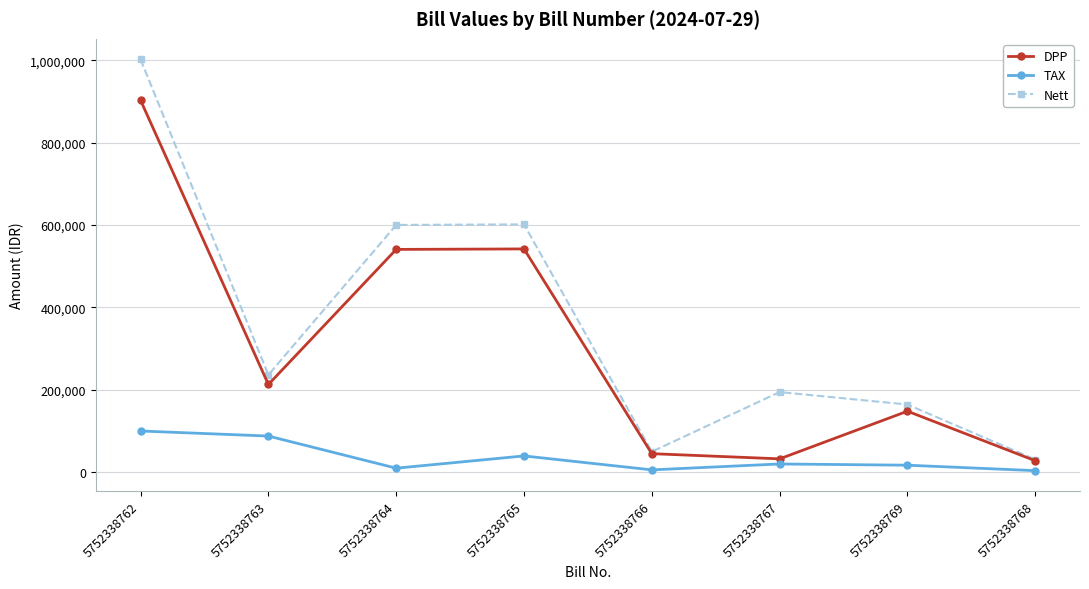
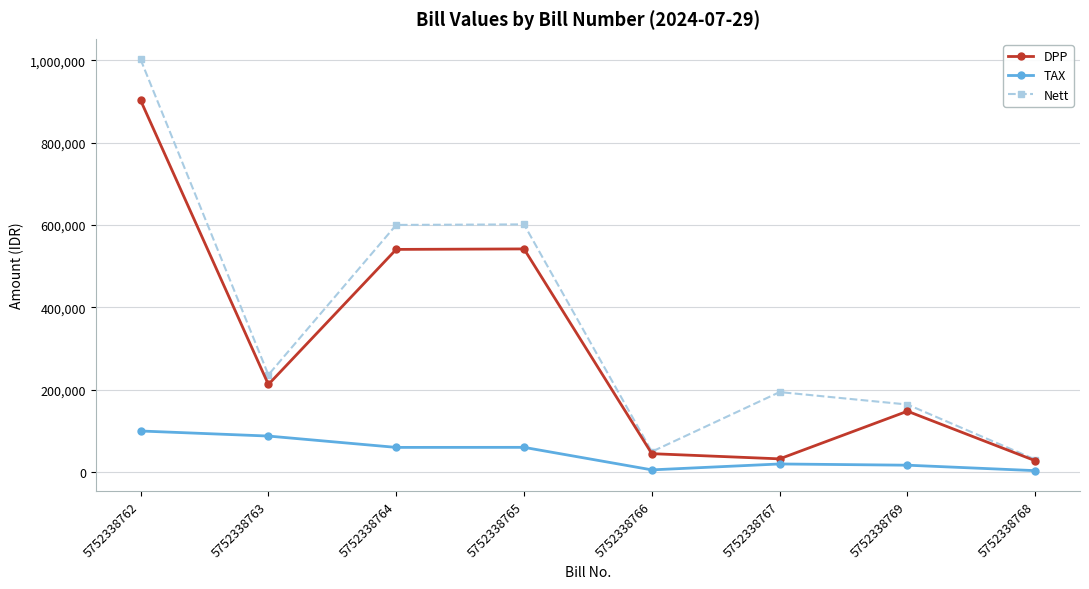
TAX, 5752338764: 10,000 -> 60,000
TAX, 5752338765: 40,000 -> 60,000
